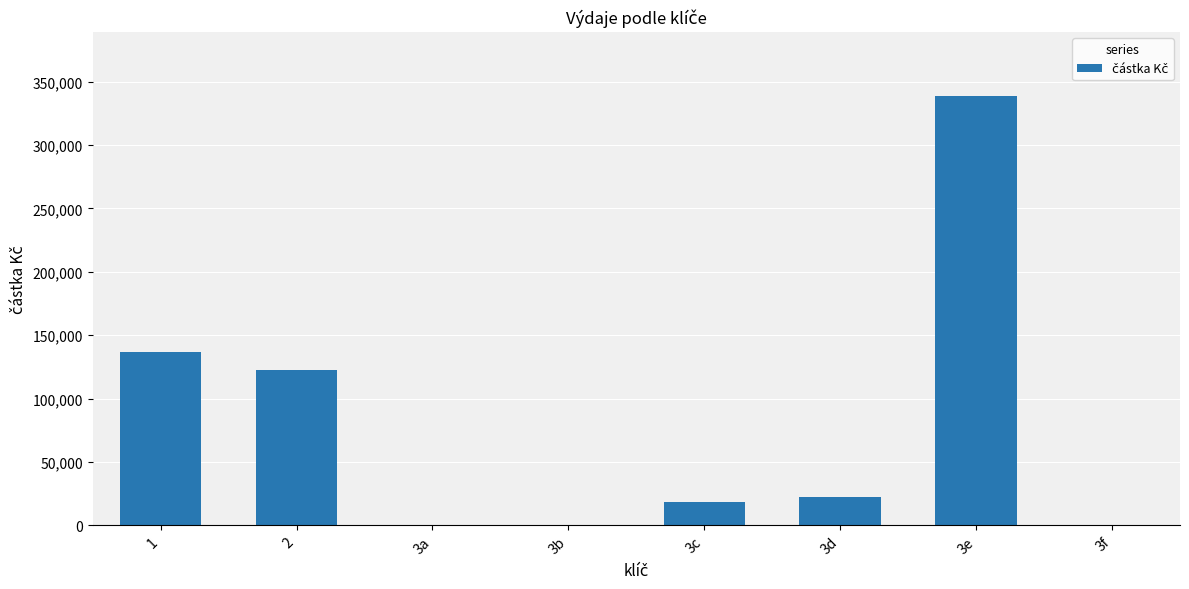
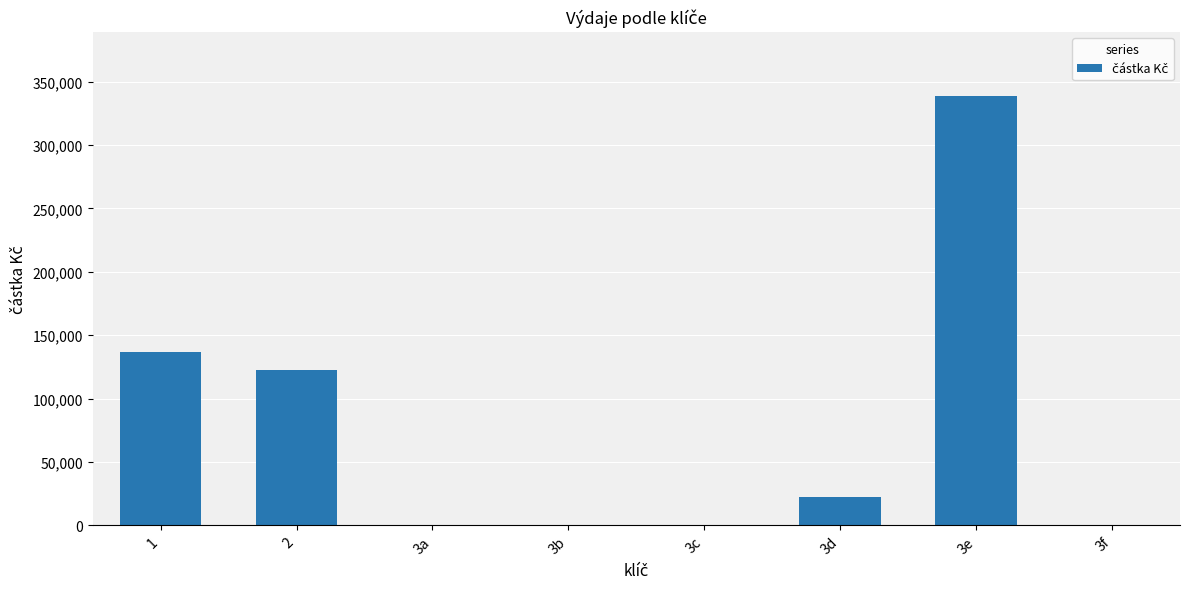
3c: 18,000 -> 0
